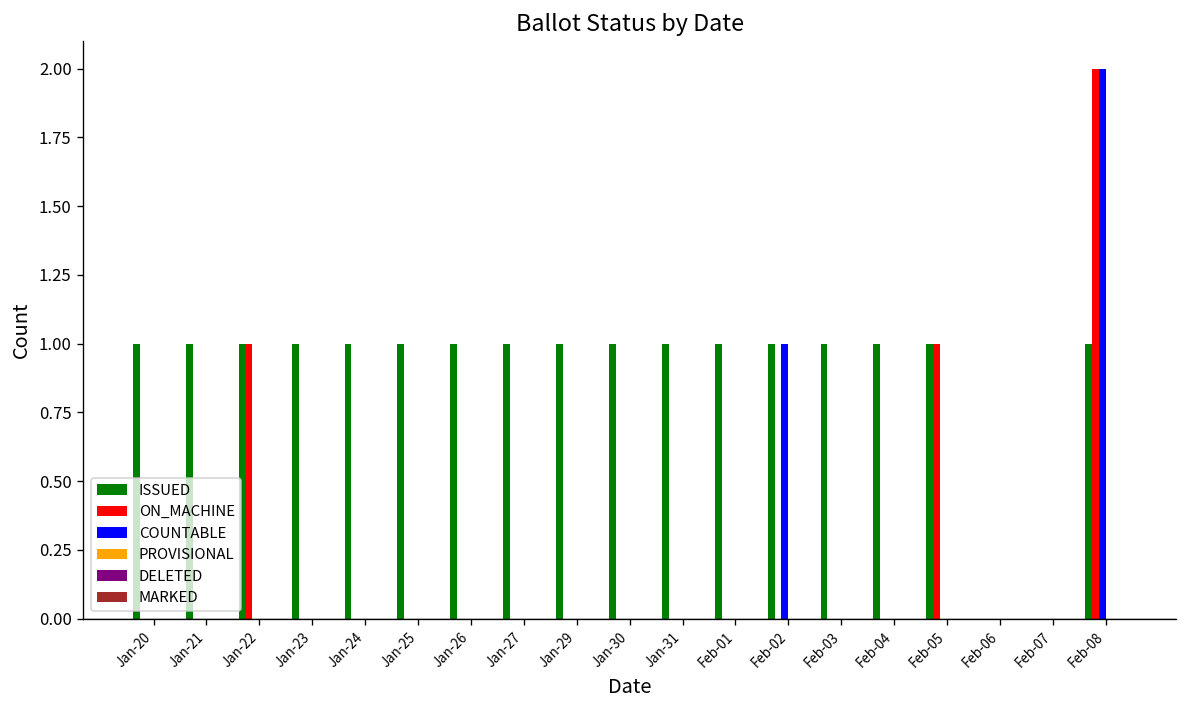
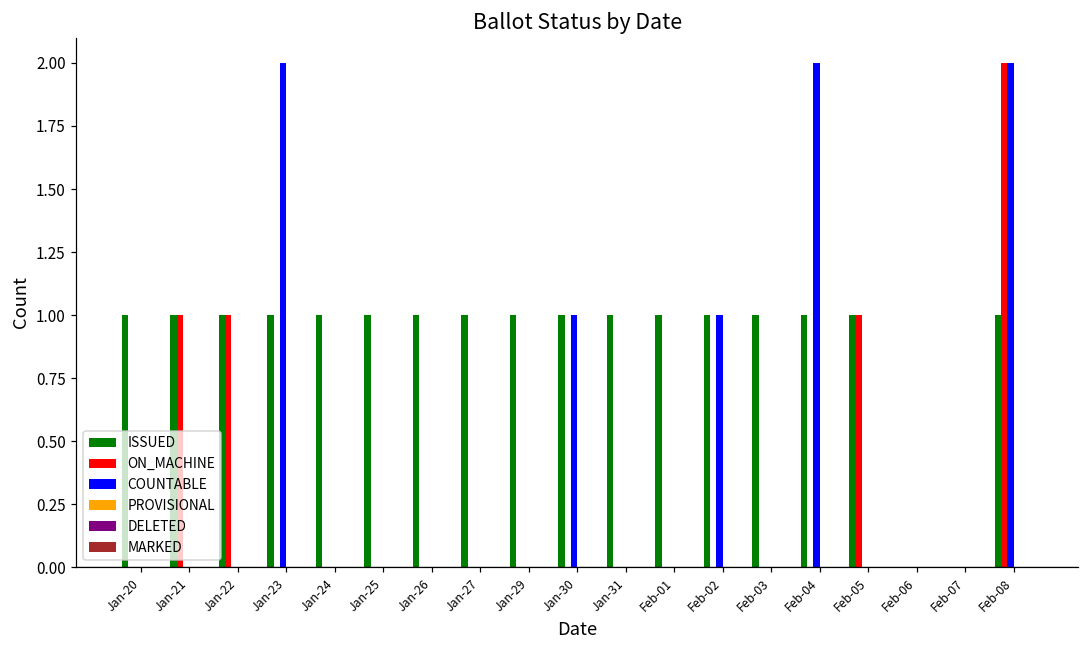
ON_MACHINE, Jan-21: 0 -> 1
COUNTABLE, Jan-23: 0 -> 2
COUNTABLE, Jan-30: 0 -> 1
COUNTABLE, Feb-04: 0 -> 2
